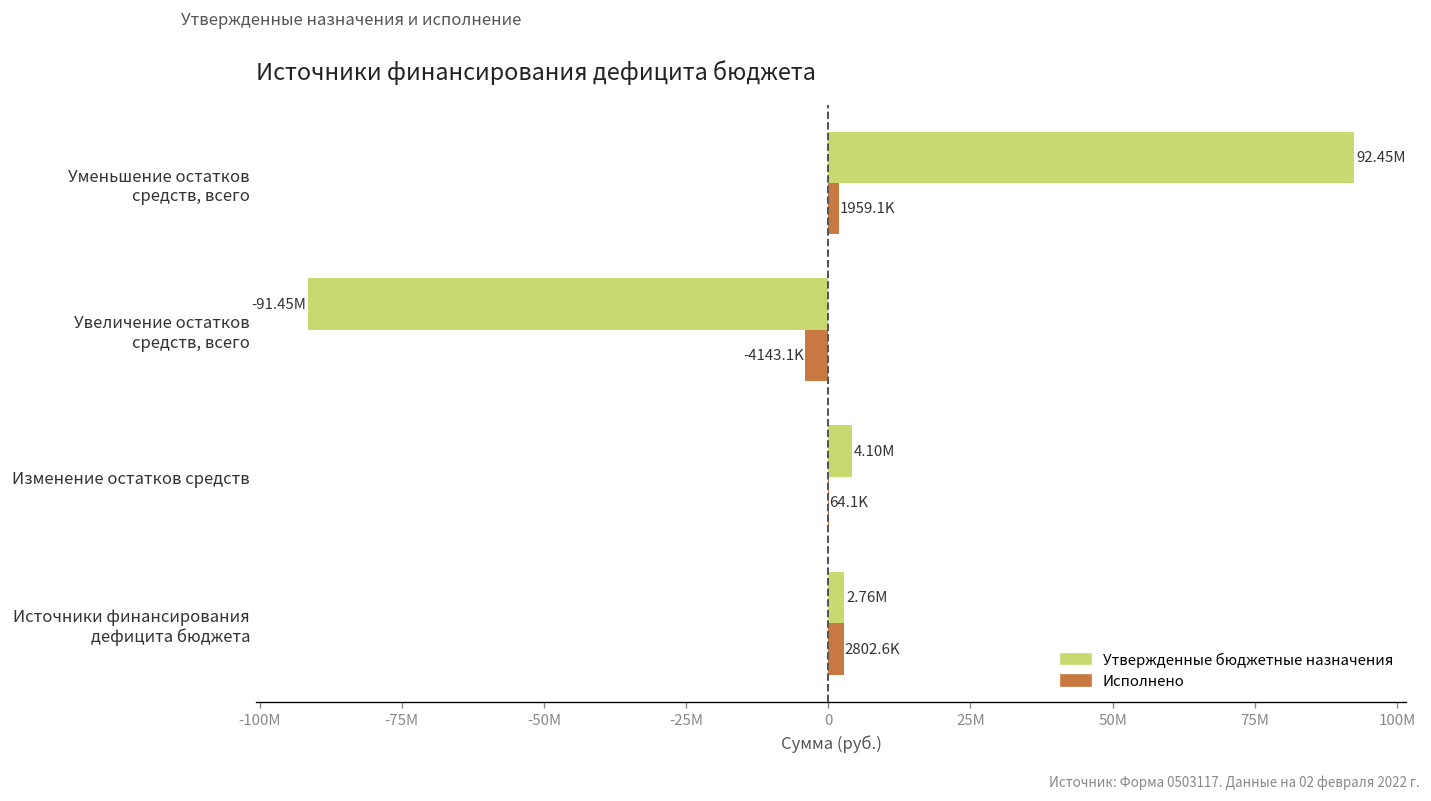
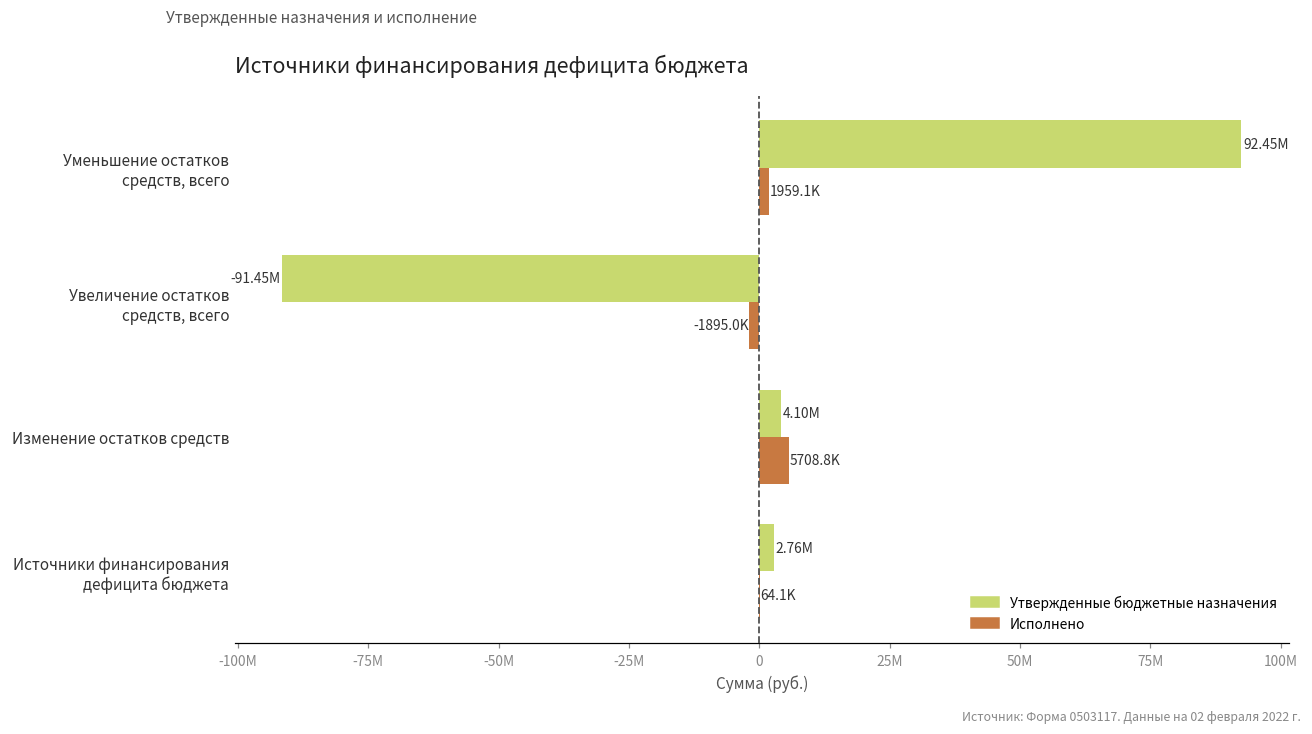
Исполнено, Увеличение остатков средств, всего: -4143.1K -> -1895.0K
Исполнено, Изменение остатков средств: 64.1K -> 5708.8K
Исполнено, Источники финансирования дефицита бюджета: 2802.6K -> 64.1K
